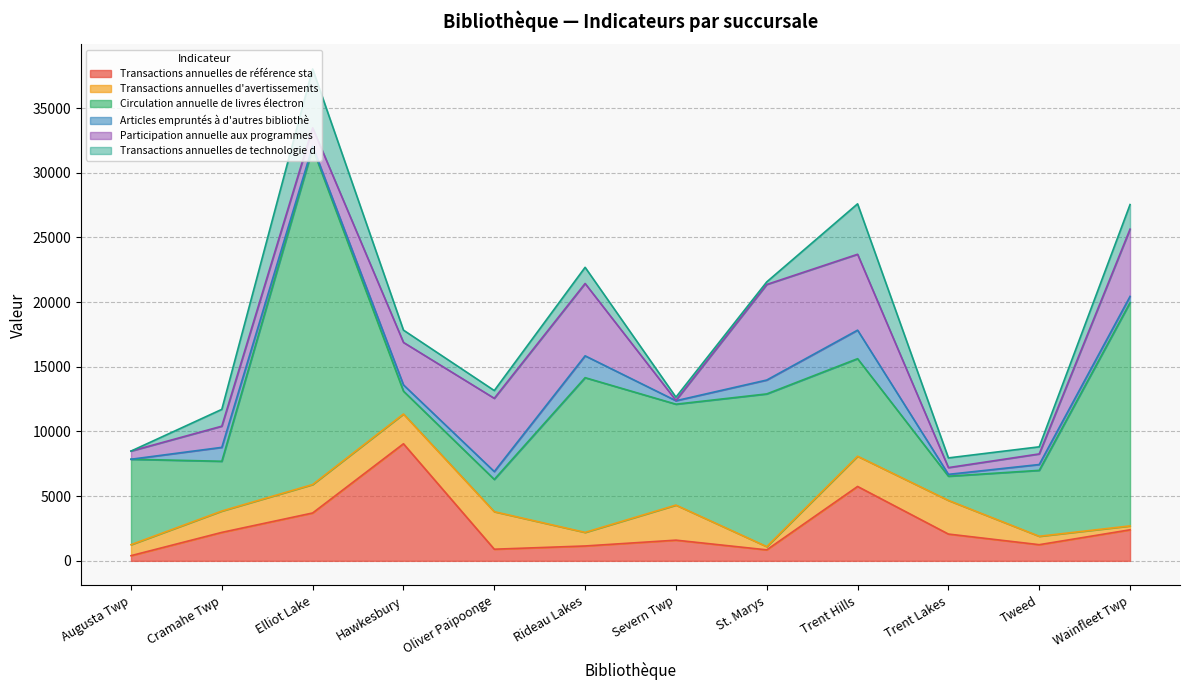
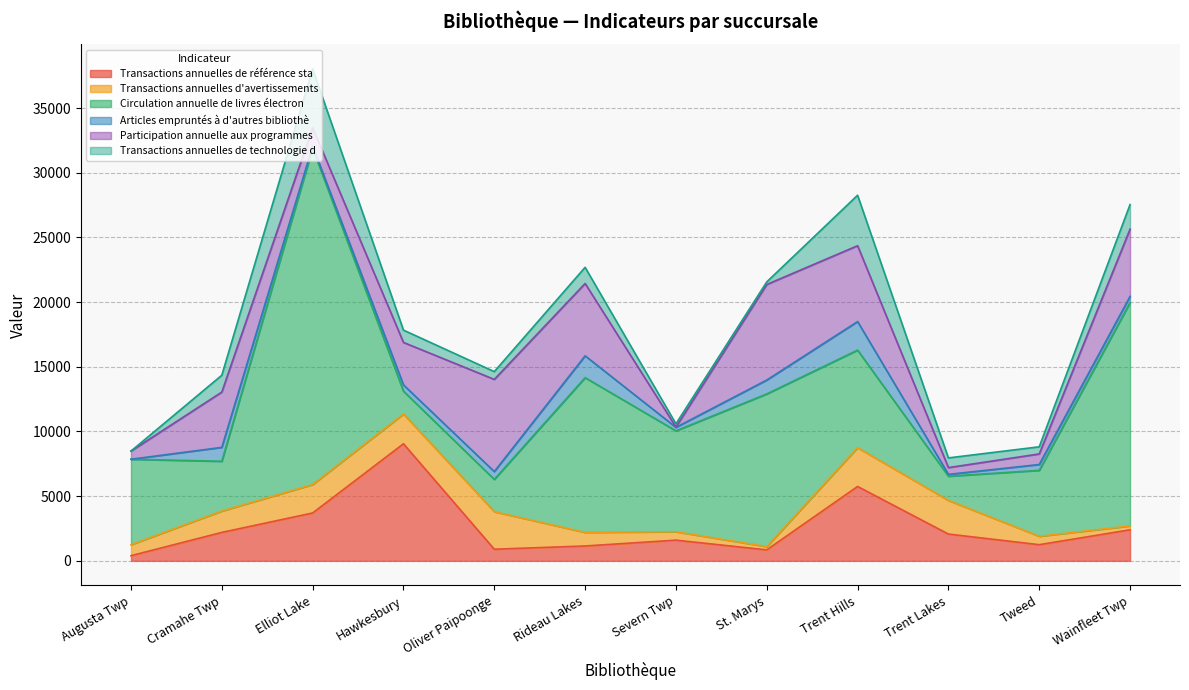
Participation annuelle aux programmes, Cramahe Twp: 1600 -> 4300
Participation annuelle aux programmes, Oliver Paipoonge: 5700 -> 7100
Transactions annuelles d'avertissements, Severn Twp: 2700 -> 700
Transactions annuelles d'avertissements, Trent Hills: 2300 -> 3000
